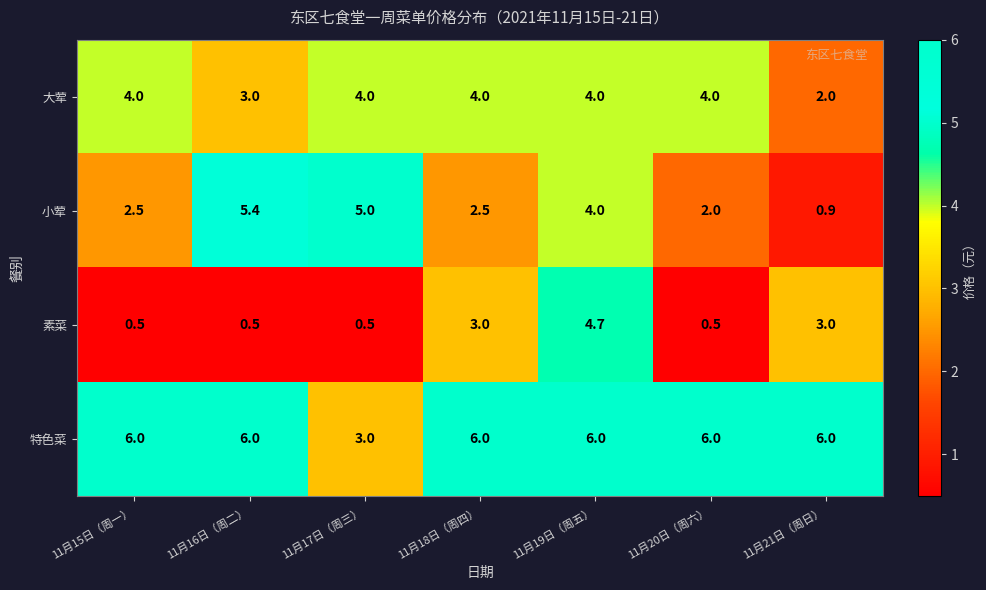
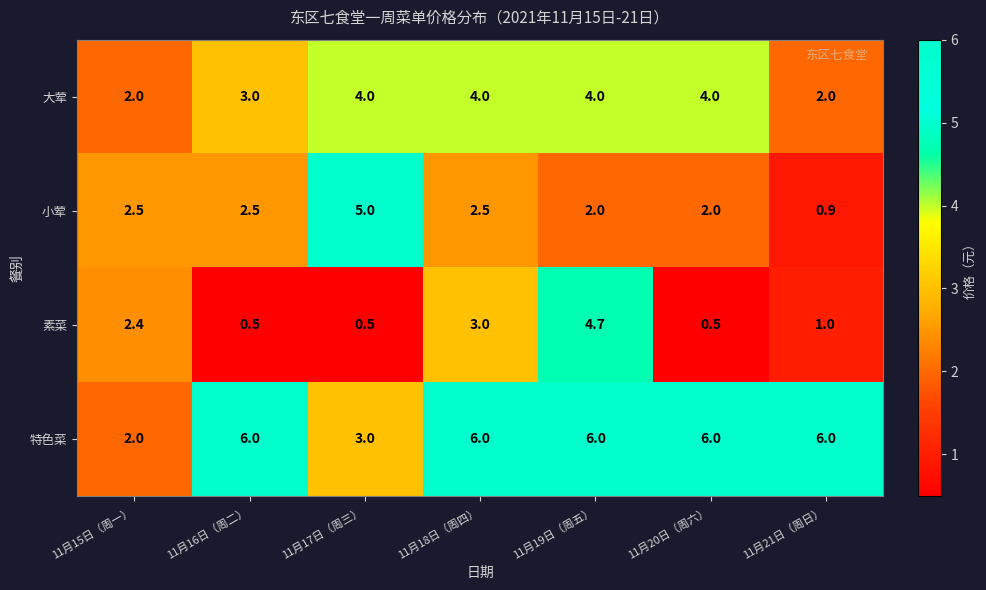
大荤, 11月15日（周一）: 4.0 -> 2.0
小荤, 11月16日（周二）: 5.4 -> 2.5
小荤, 11月19日（周五）: 4.0 -> 2.0
素菜, 11月15日（周一）: 0.5 -> 2.4
素菜, 11月21日（周日）: 3.0 -> 1.0
特色菜, 11月15日（周一）: 6.0 -> 2.0
